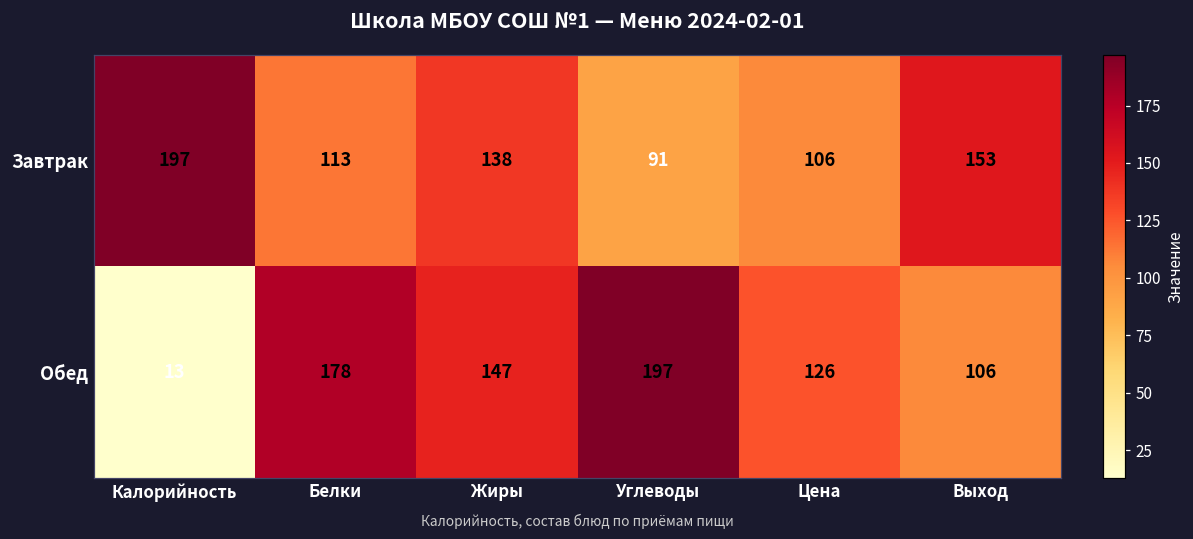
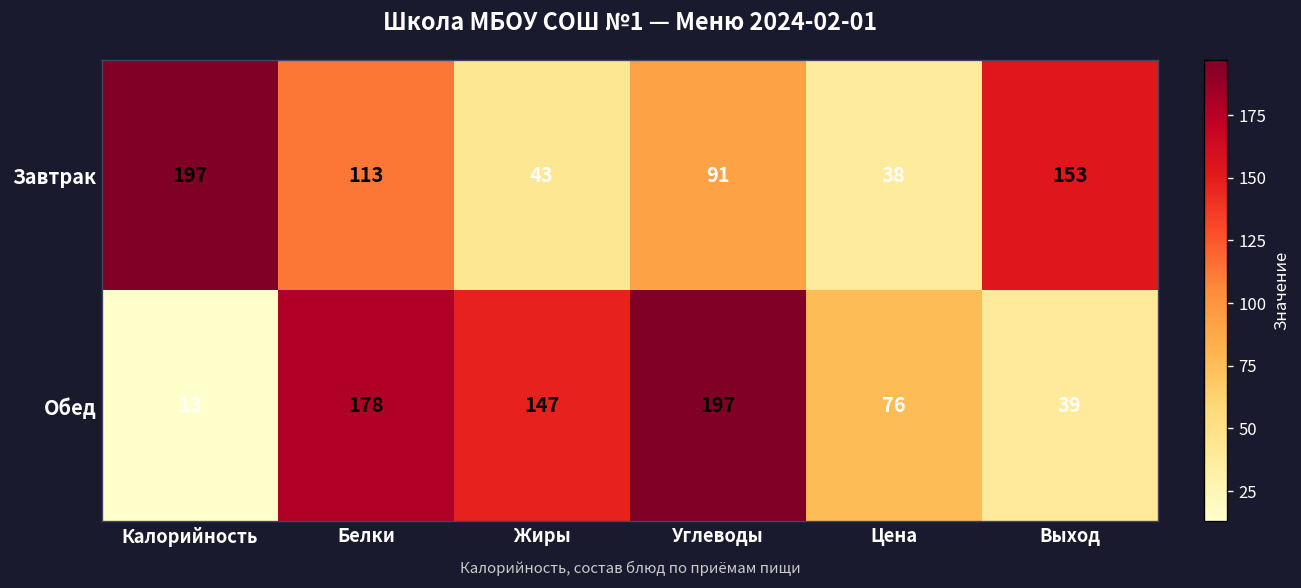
Завтрак, Жиры: 138 -> 43
Завтрак, Цена: 106 -> 38
Обед, Цена: 126 -> 76
Обед, Выход: 106 -> 39
